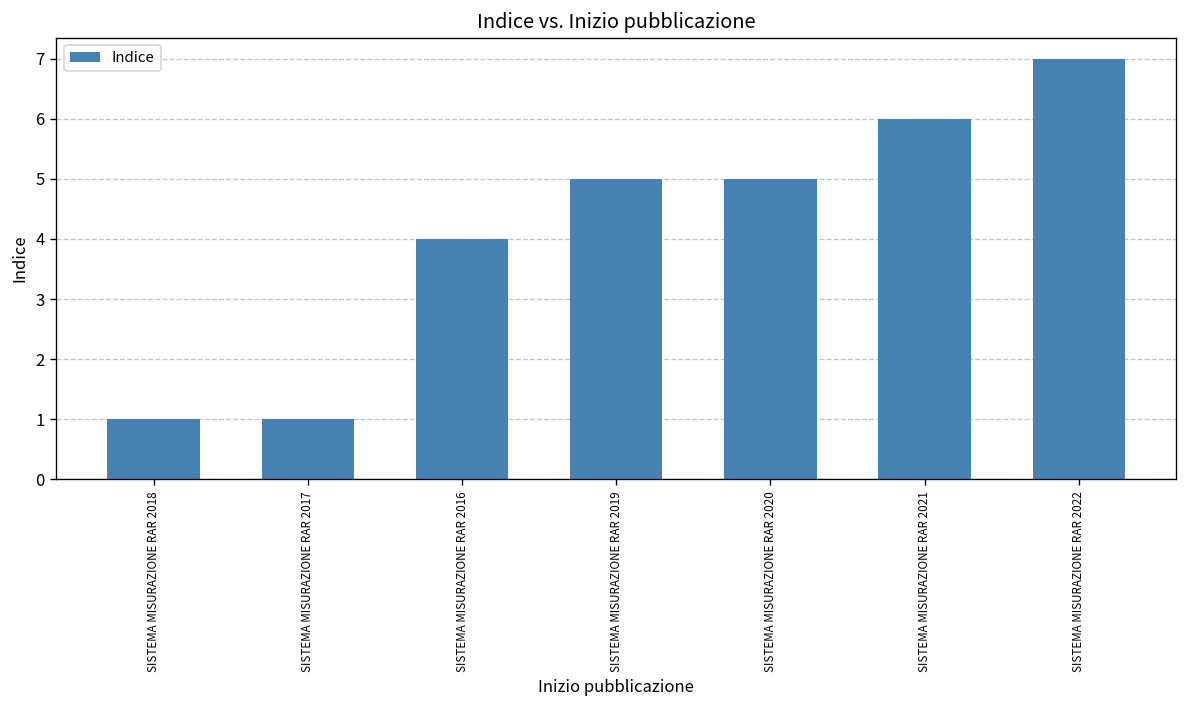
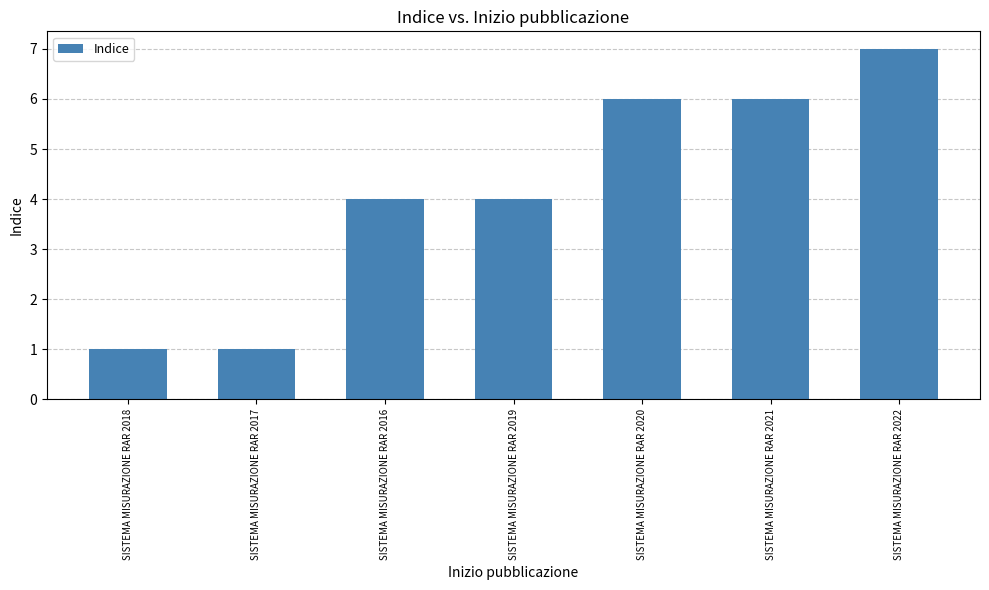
SISTEMA MISURAZIONE RAR 2019: 5 -> 4
SISTEMA MISURAZIONE RAR 2020: 5 -> 6
